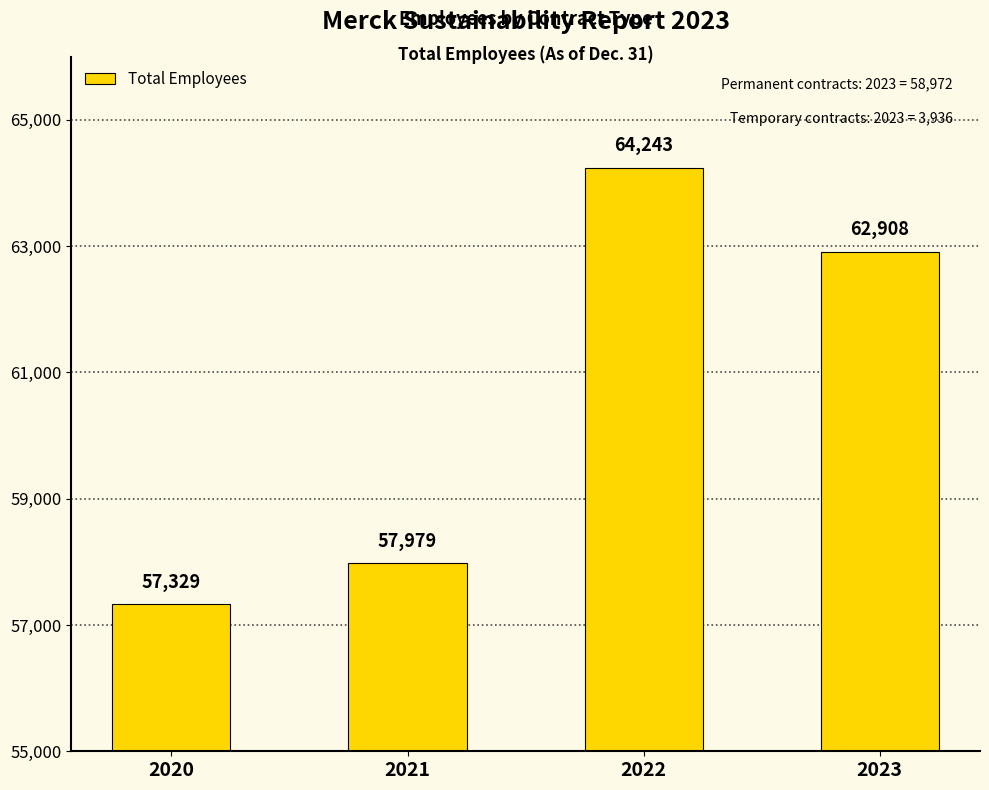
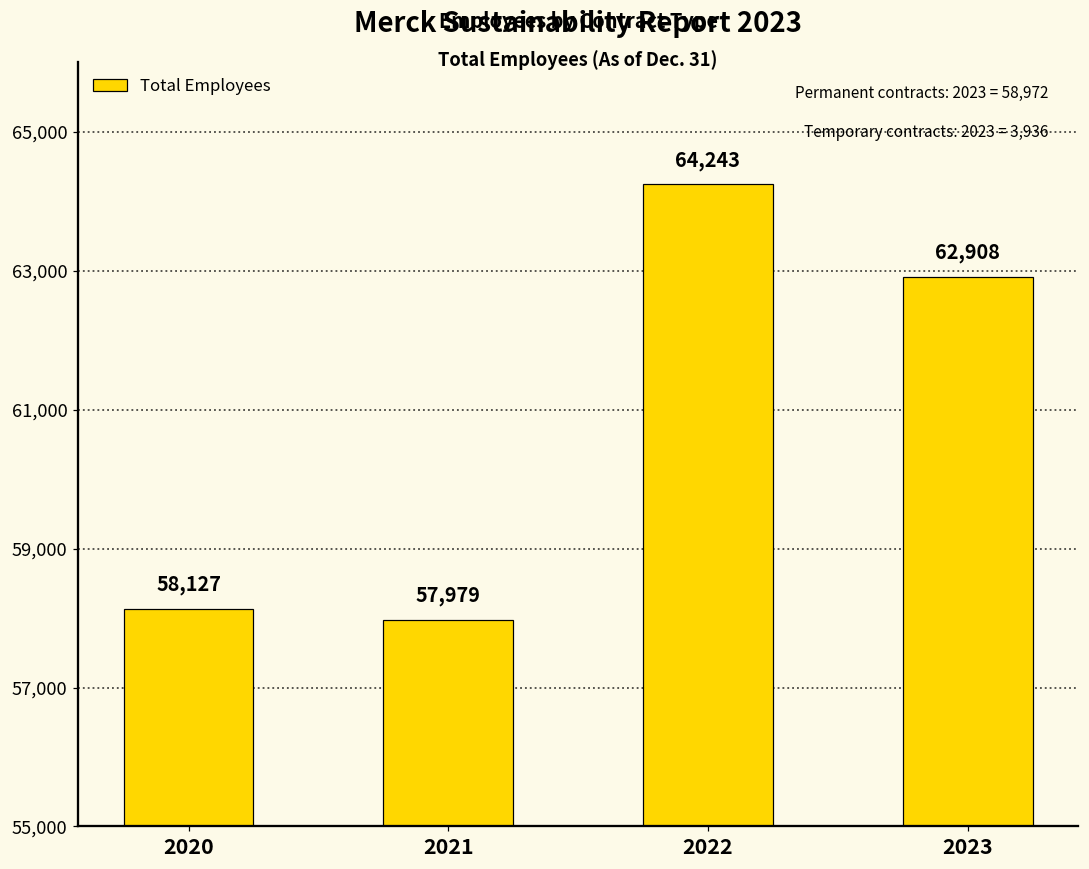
2020: 57,329 -> 58,127
